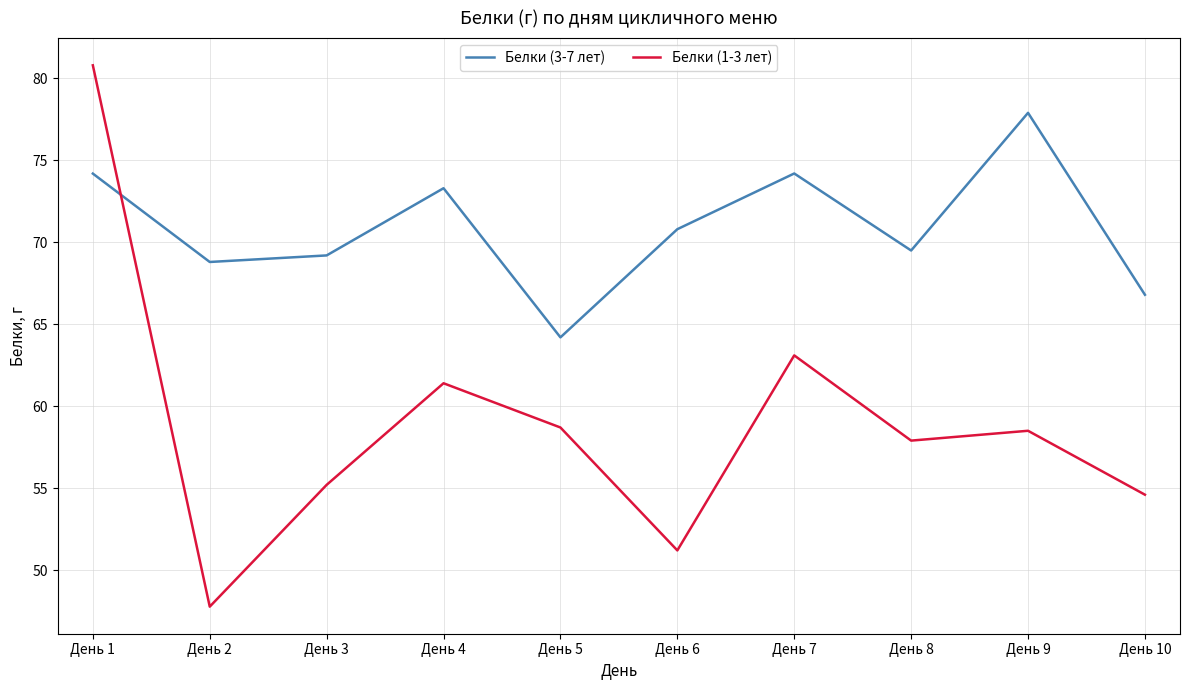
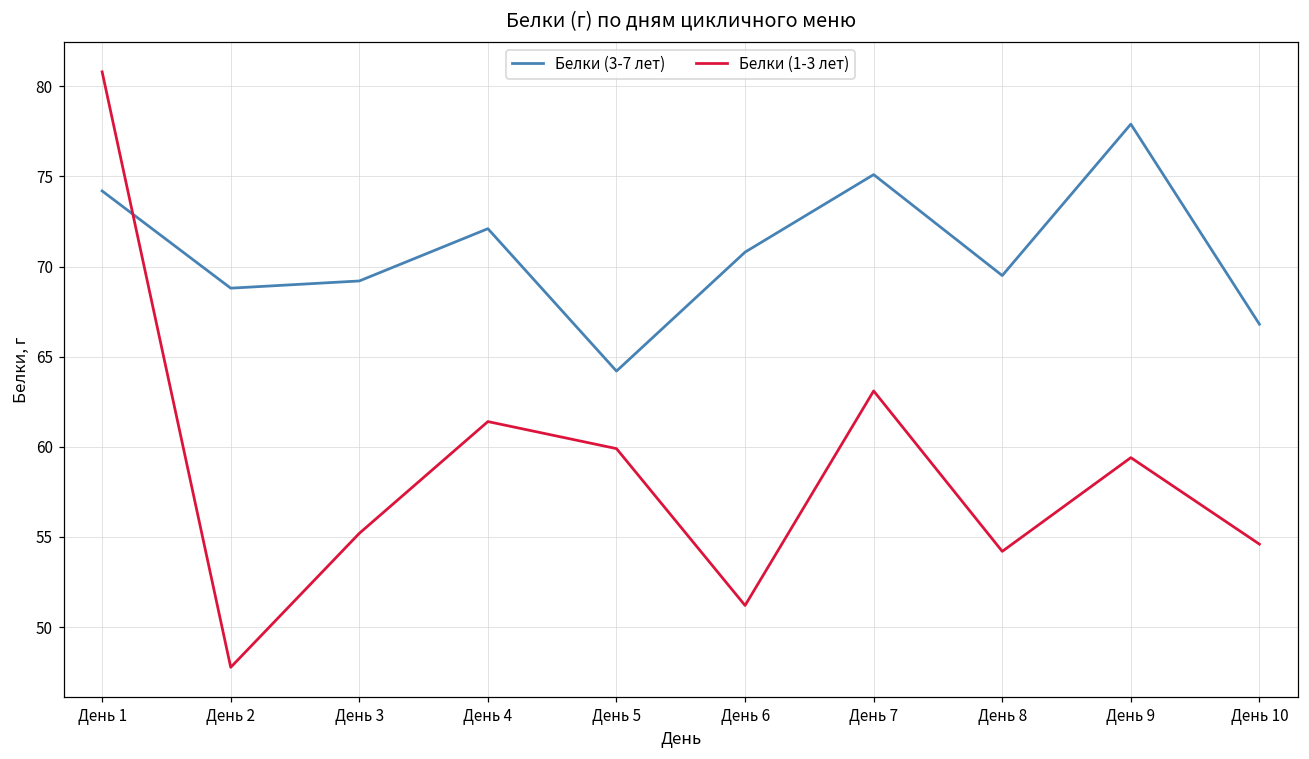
Белки (3-7 лет), День 4: 73.3 -> 72.1
Белки (1-3 лет), День 5: 58.7 -> 59.9
Белки (3-7 лет), День 7: 74.2 -> 75.1
Белки (1-3 лет), День 8: 57.9 -> 54.2
Белки (1-3 лет), День 9: 58.5 -> 59.4
